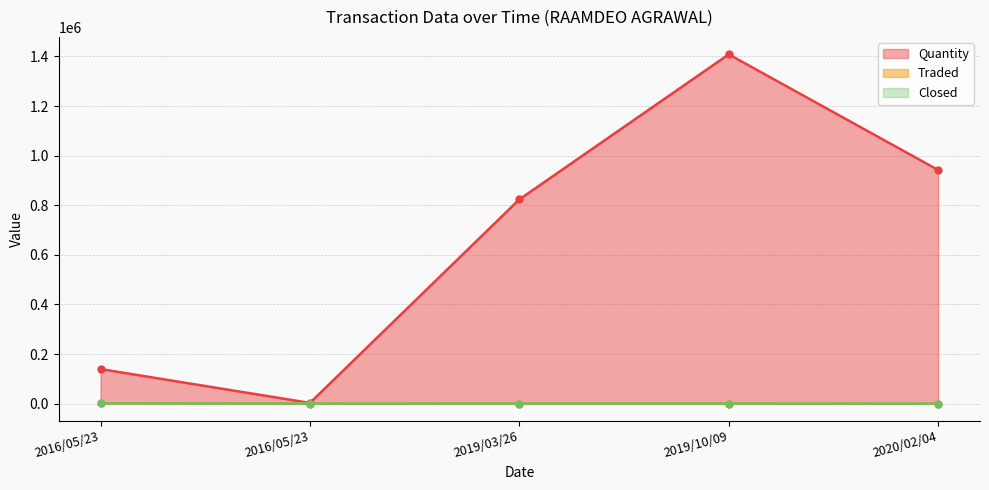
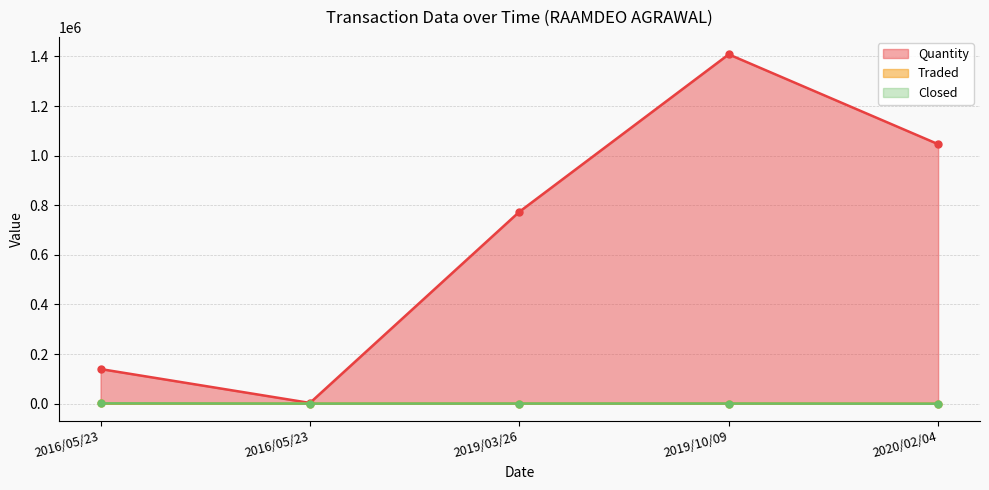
Quantity, 2019/03/26: 820000 -> 770000
Quantity, 2020/02/04: 940000 -> 1050000
